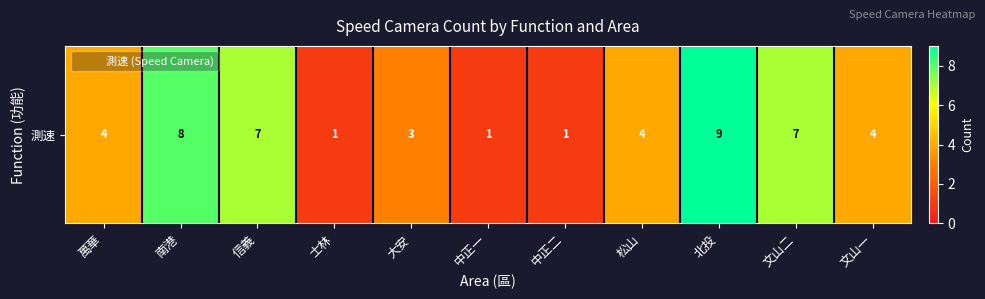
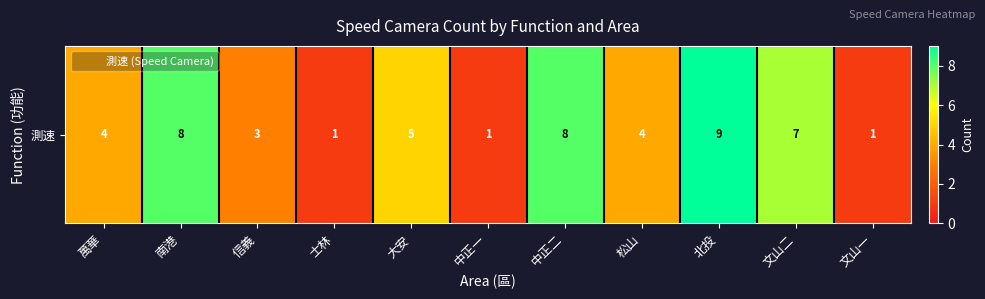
測速, 信義: 7 -> 3
測速, 大安: 3 -> 5
測速, 中正二: 1 -> 8
測速, 文山一: 4 -> 1
